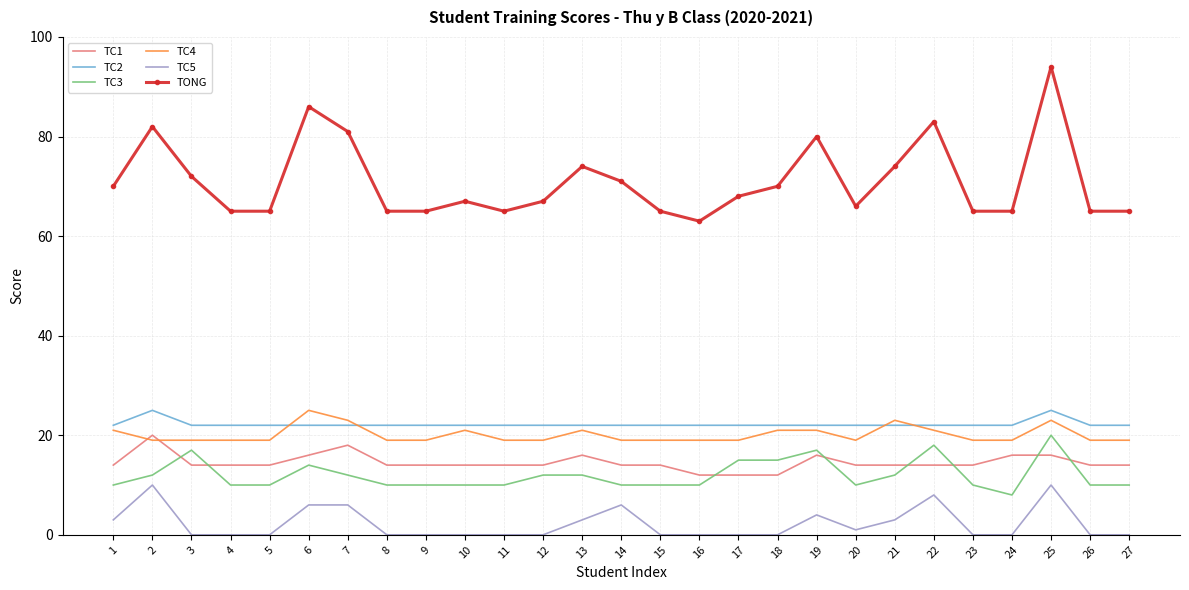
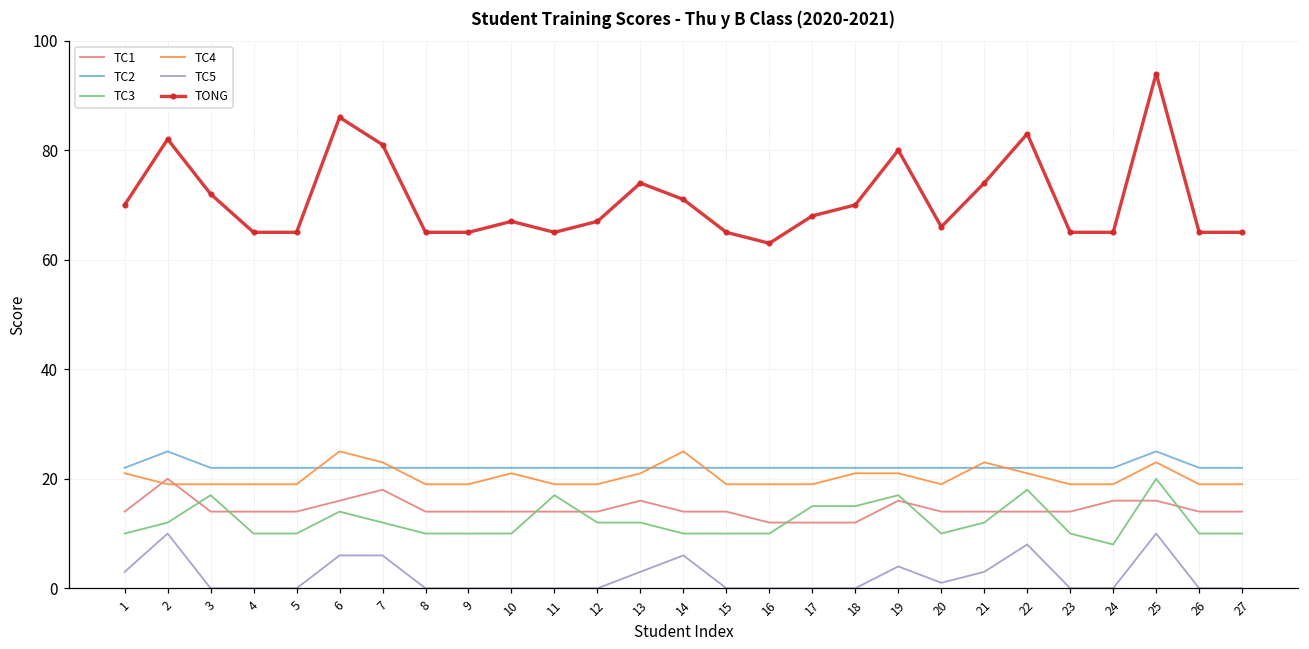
TC3, 11: 10 -> 17
TC4, 14: 19 -> 25
